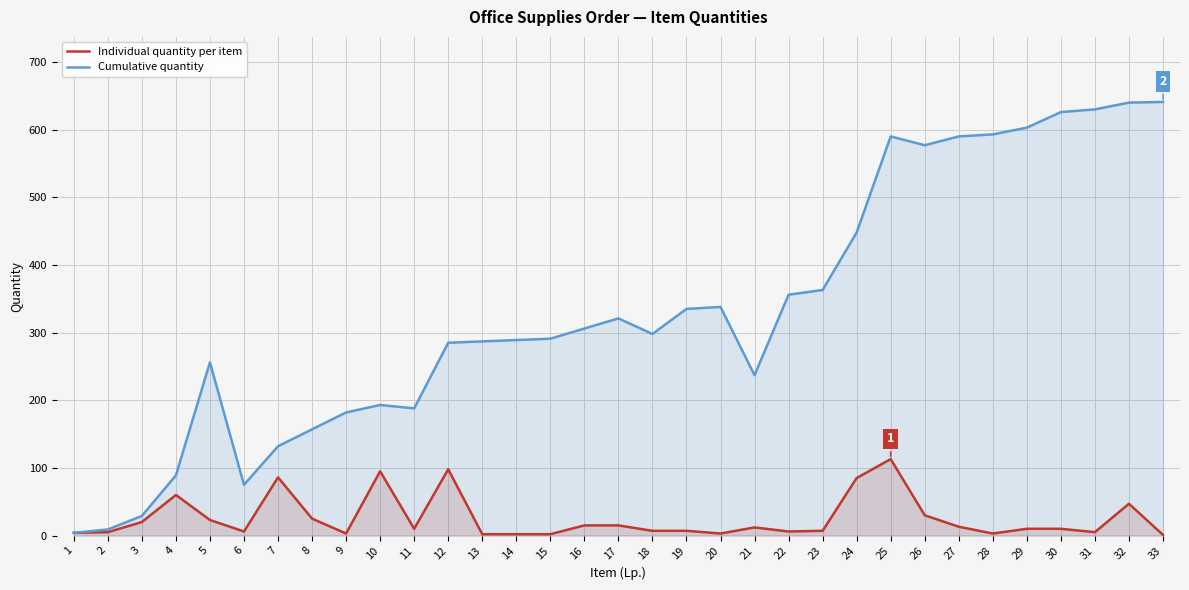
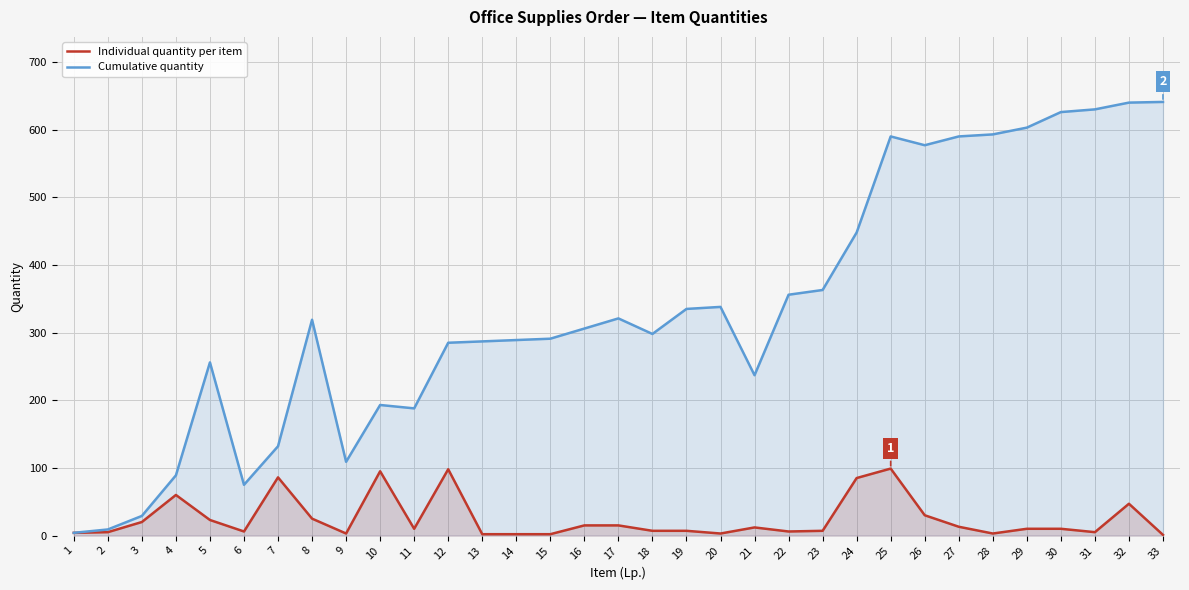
Cumulative quantity, 8: 160 -> 320
Cumulative quantity, 9: 180 -> 110
Individual quantity per item, 25: 110 -> 100
